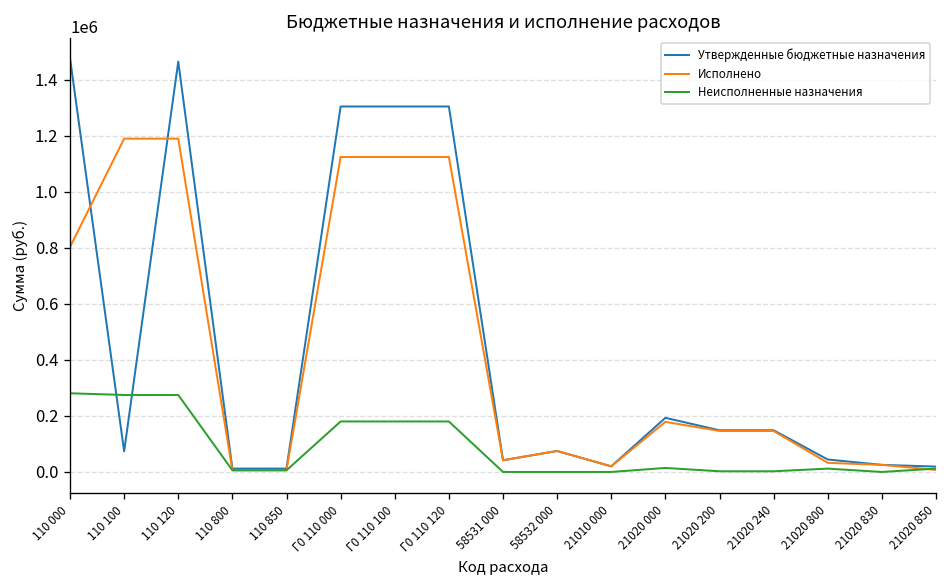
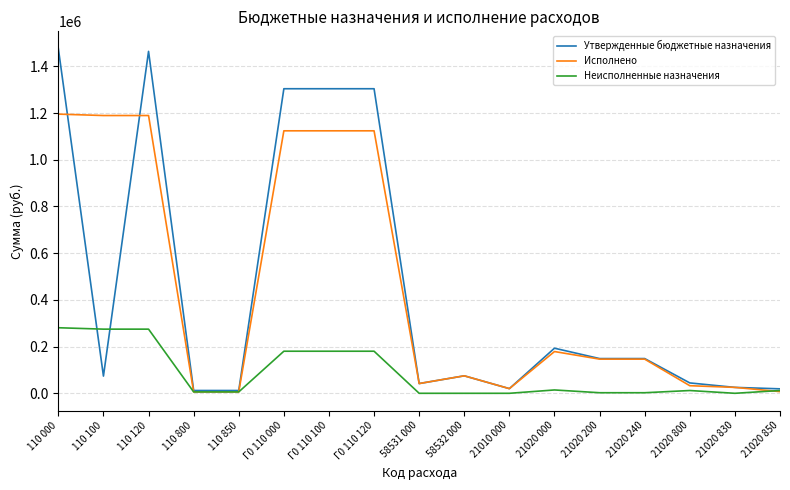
Исполнено, 110 000: 800000 -> 1200000
